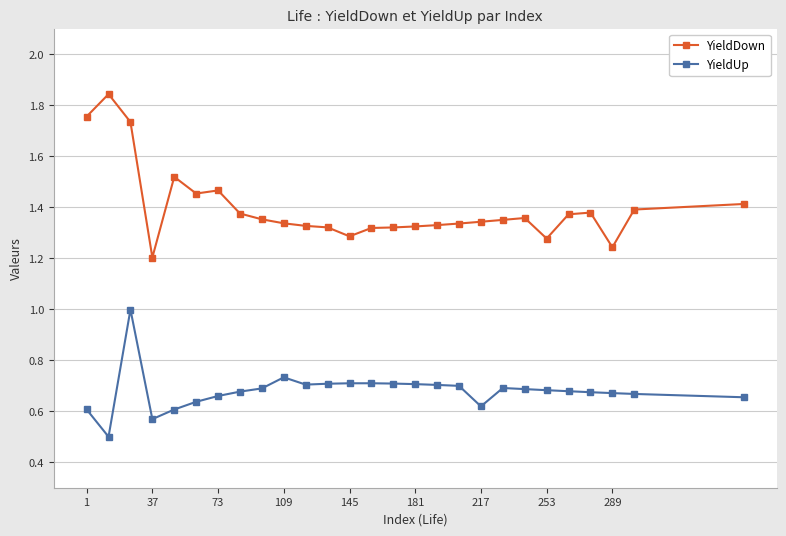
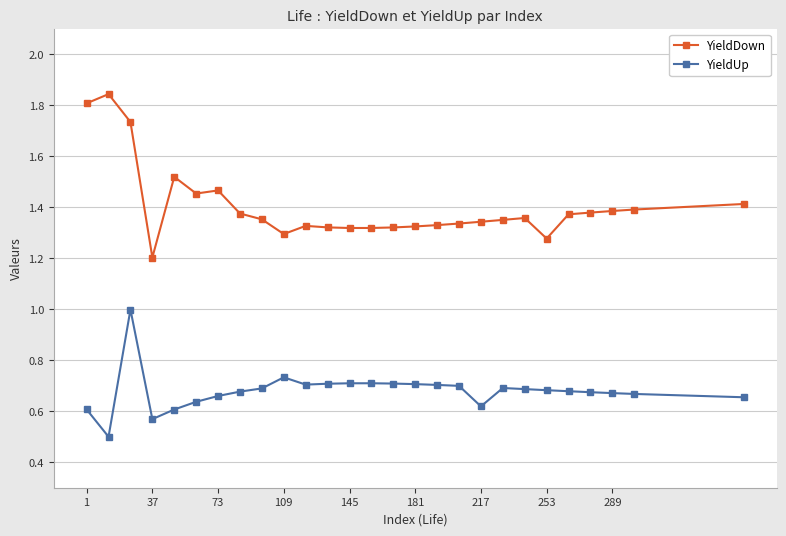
YieldDown, 1: 1.76 -> 1.81
YieldDown, 109: 1.34 -> 1.29
YieldDown, 145: 1.29 -> 1.32
YieldDown, 289: 1.24 -> 1.39
